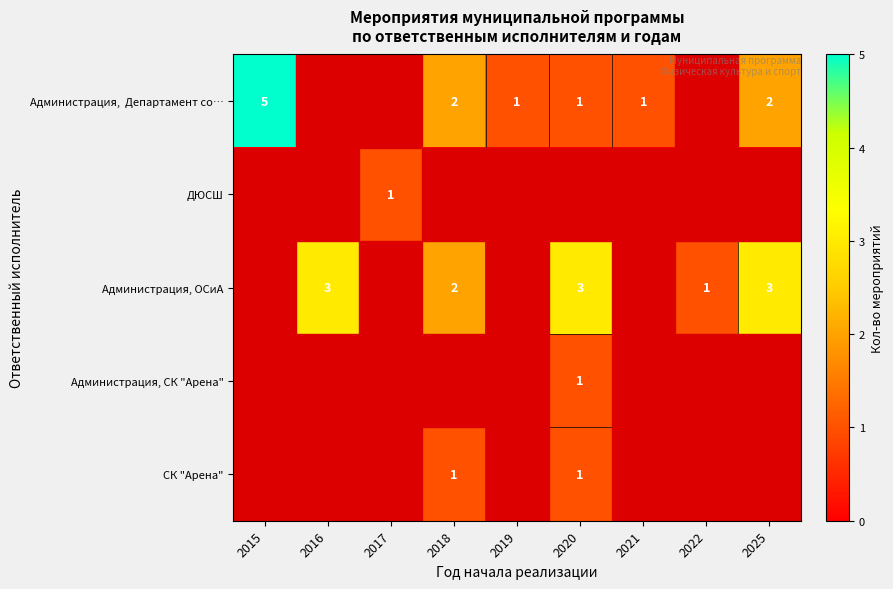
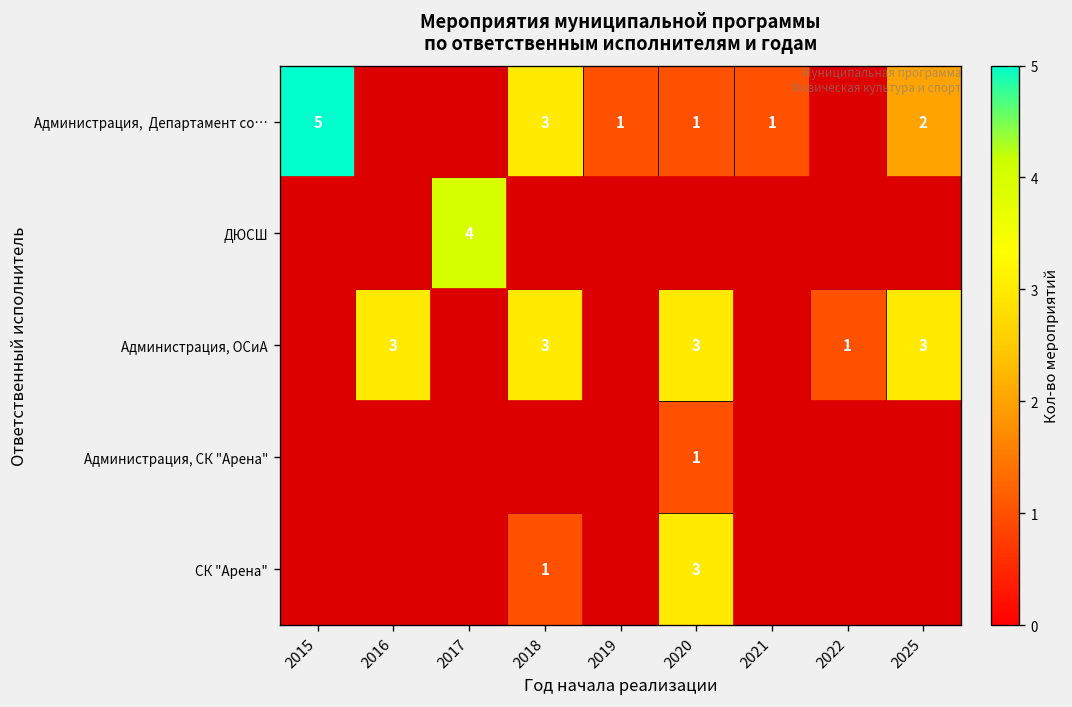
Администрация, Департамент со…, 2018: 2 -> 3
ДЮСШ, 2017: 1 -> 4
Администрация, ОСиА, 2018: 2 -> 3
СК "Арена", 2020: 1 -> 3
